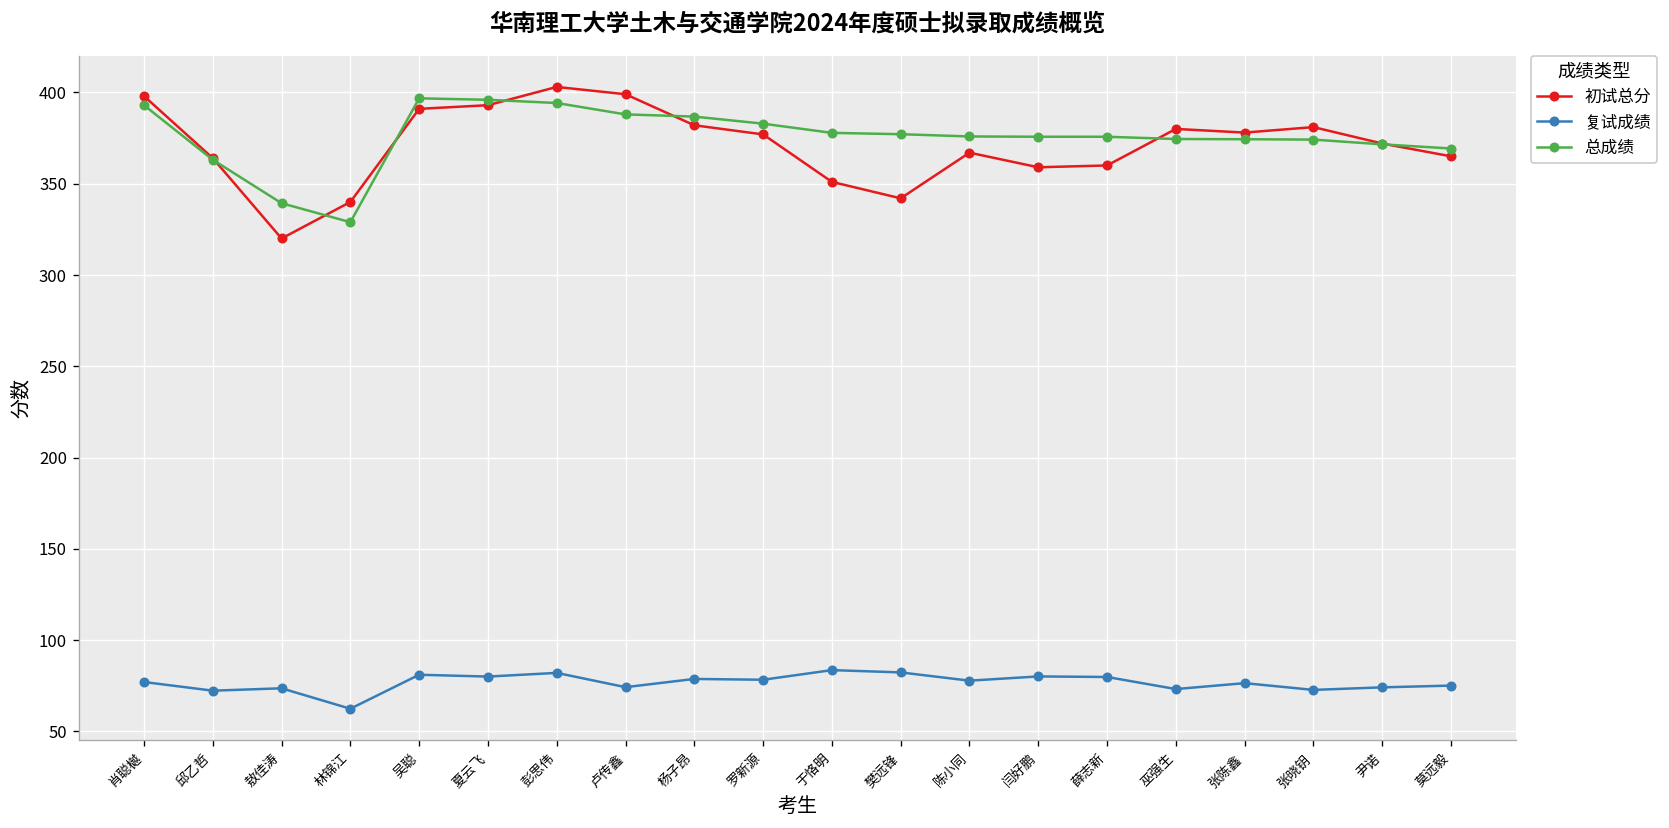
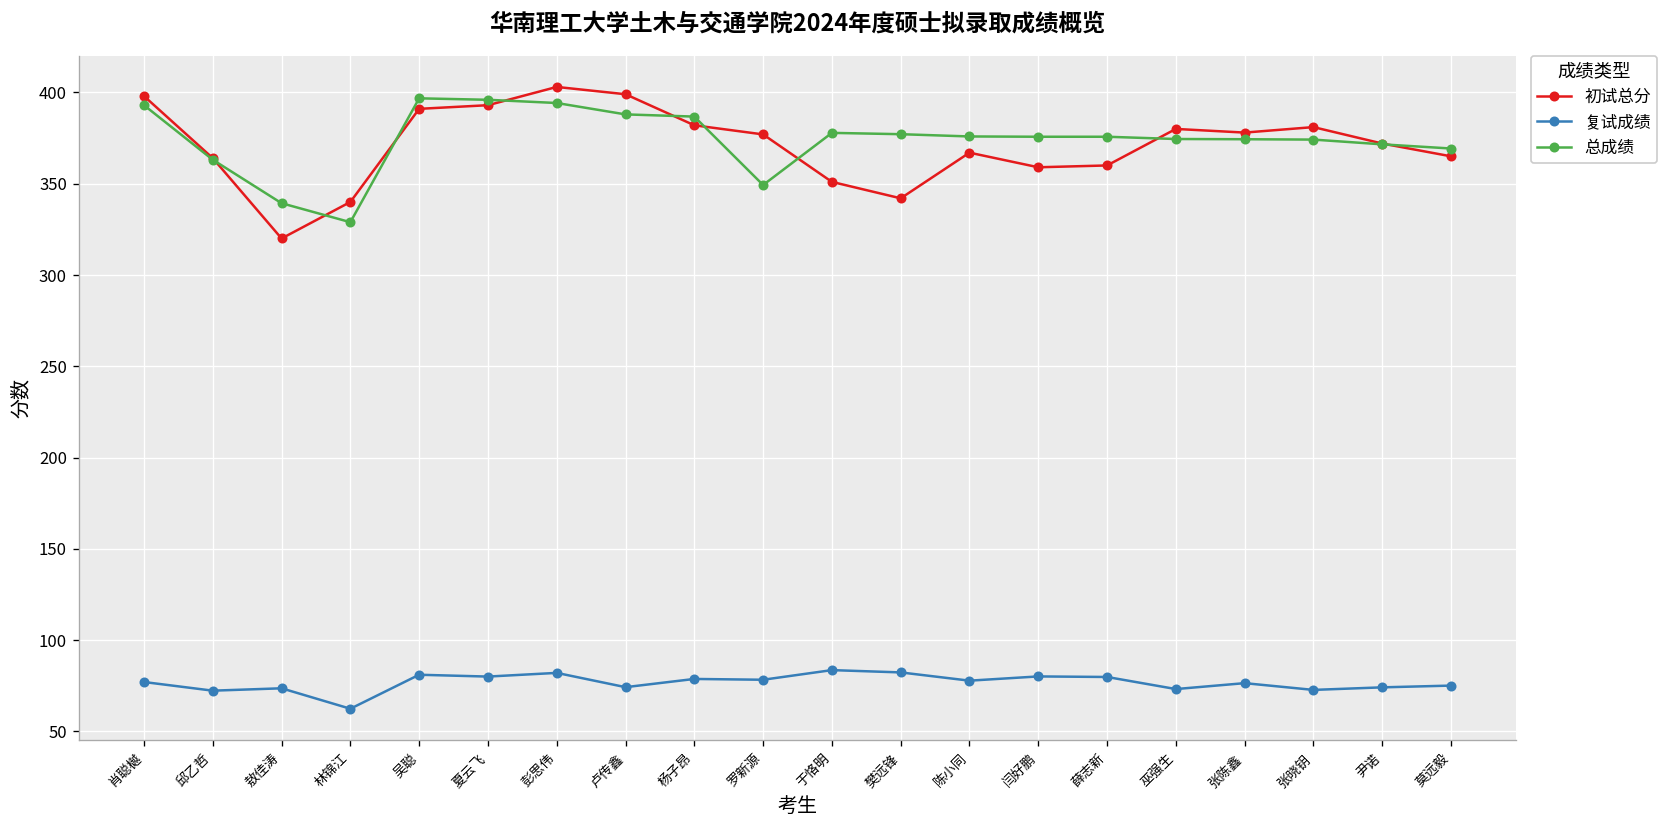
总成绩, 罗新源: 383 -> 349
